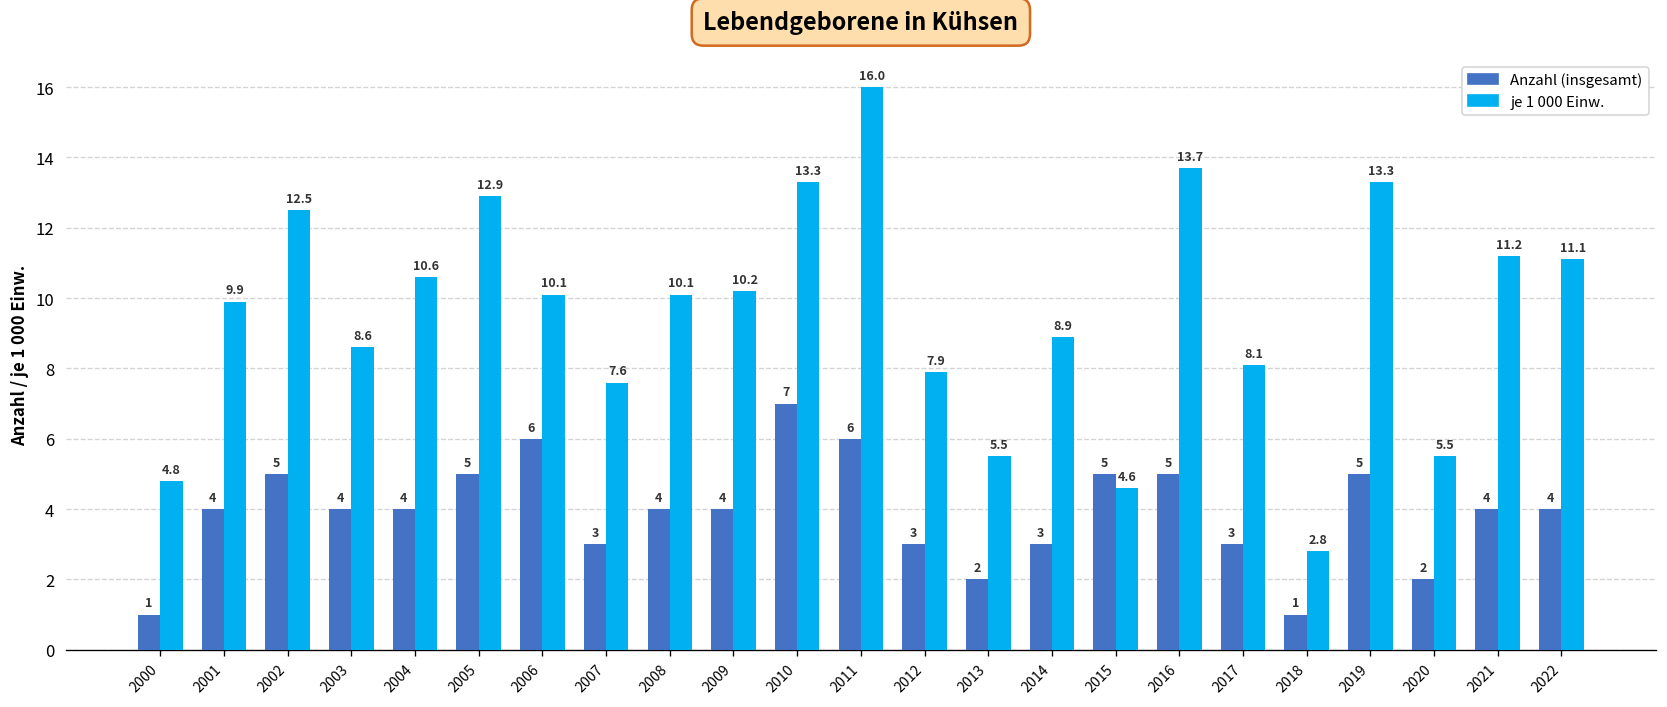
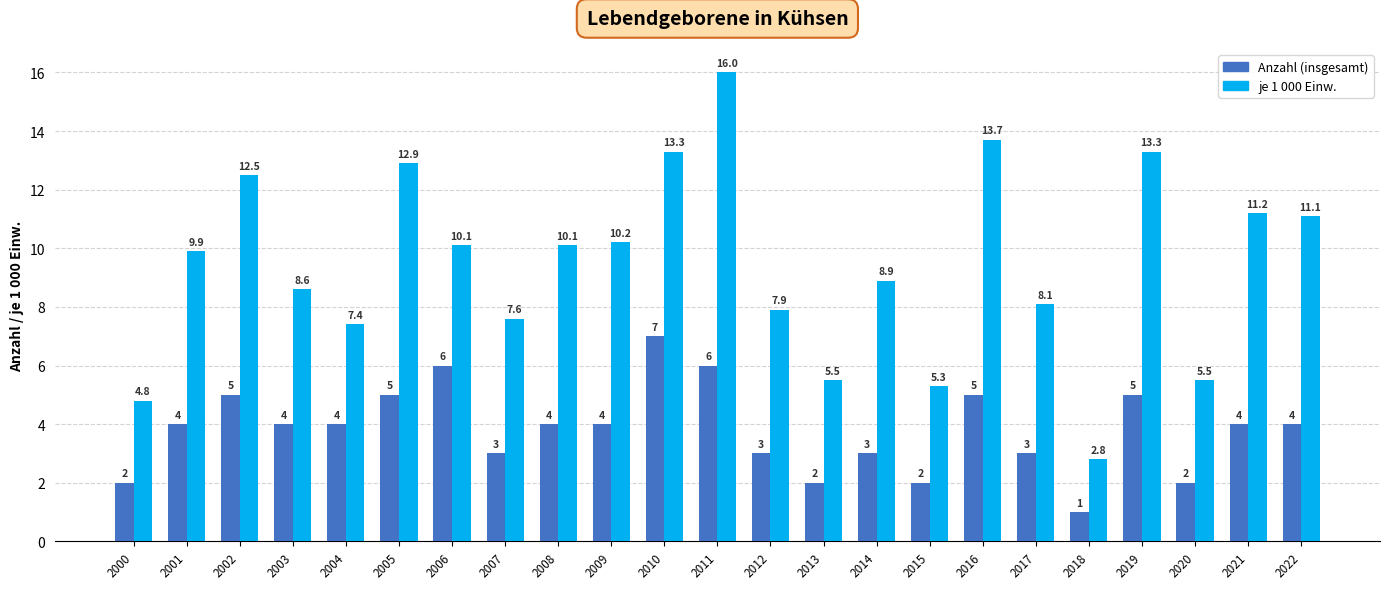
Anzahl (insgesamt), 2000: 1 -> 2
je 1 000 Einw., 2004: 10.6 -> 7.4
Anzahl (insgesamt), 2015: 5 -> 2
je 1 000 Einw., 2015: 4.6 -> 5.3
